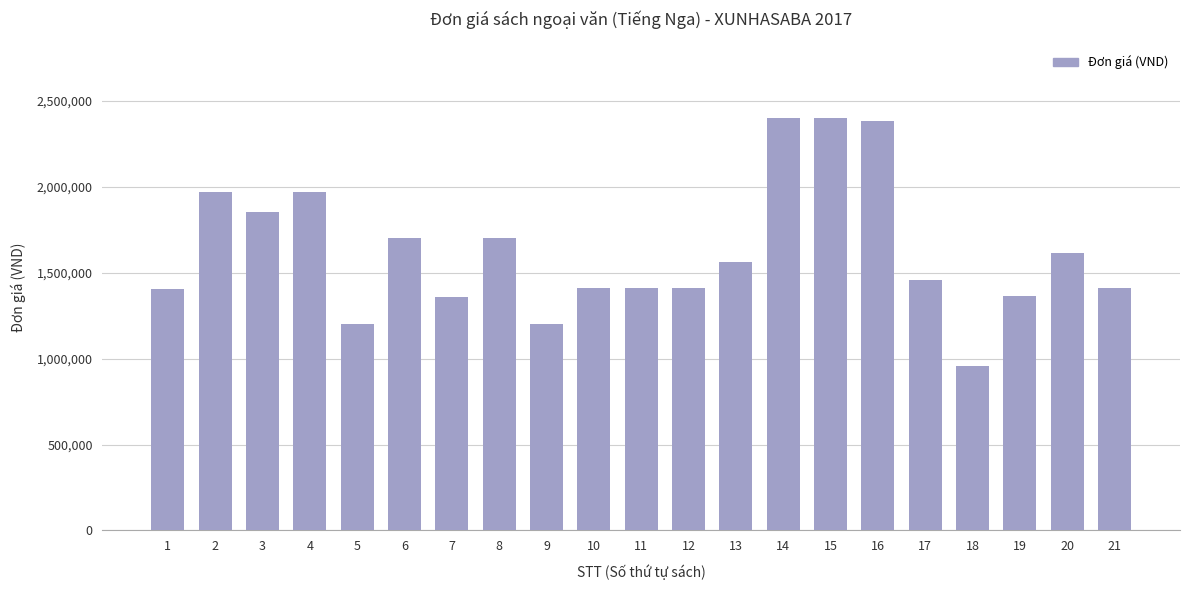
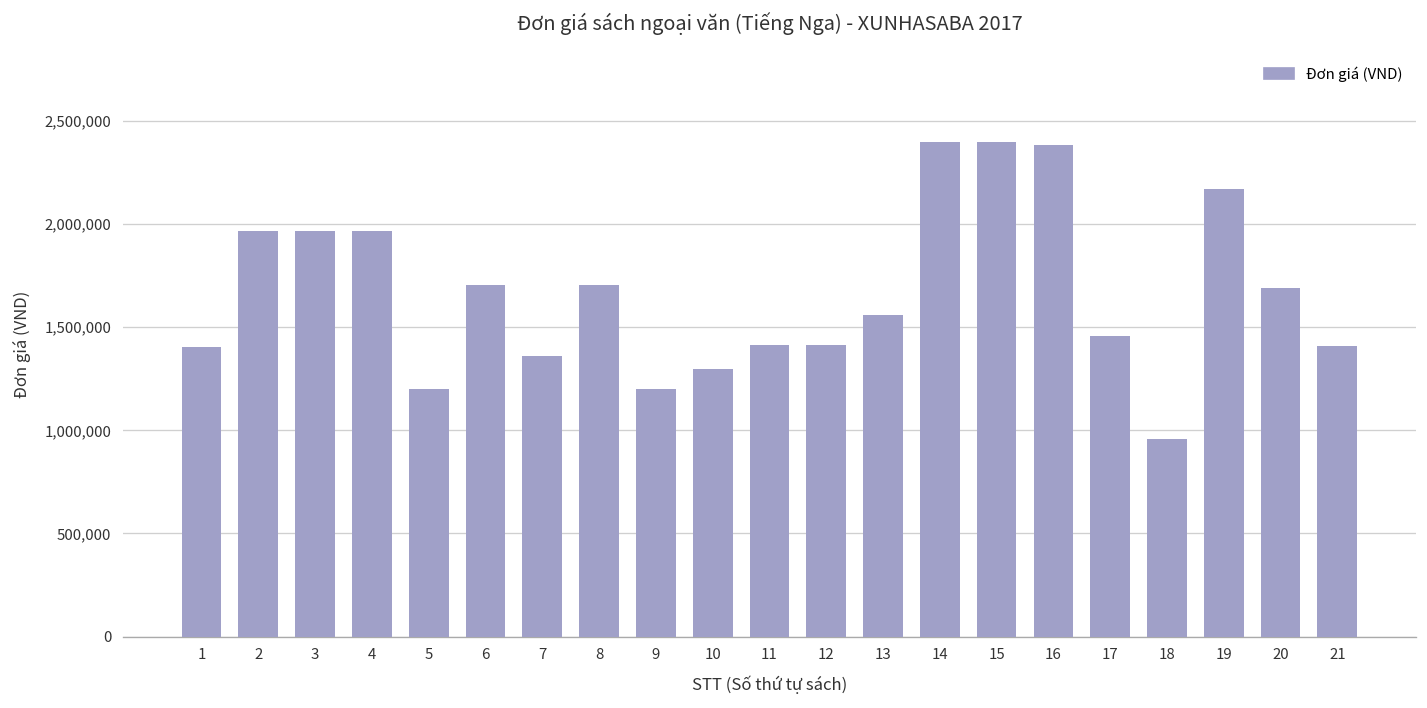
3: 1,850,000 -> 1,970,000
10: 1,410,000 -> 1,300,000
19: 1,360,000 -> 2,170,000
20: 1,610,000 -> 1,690,000
